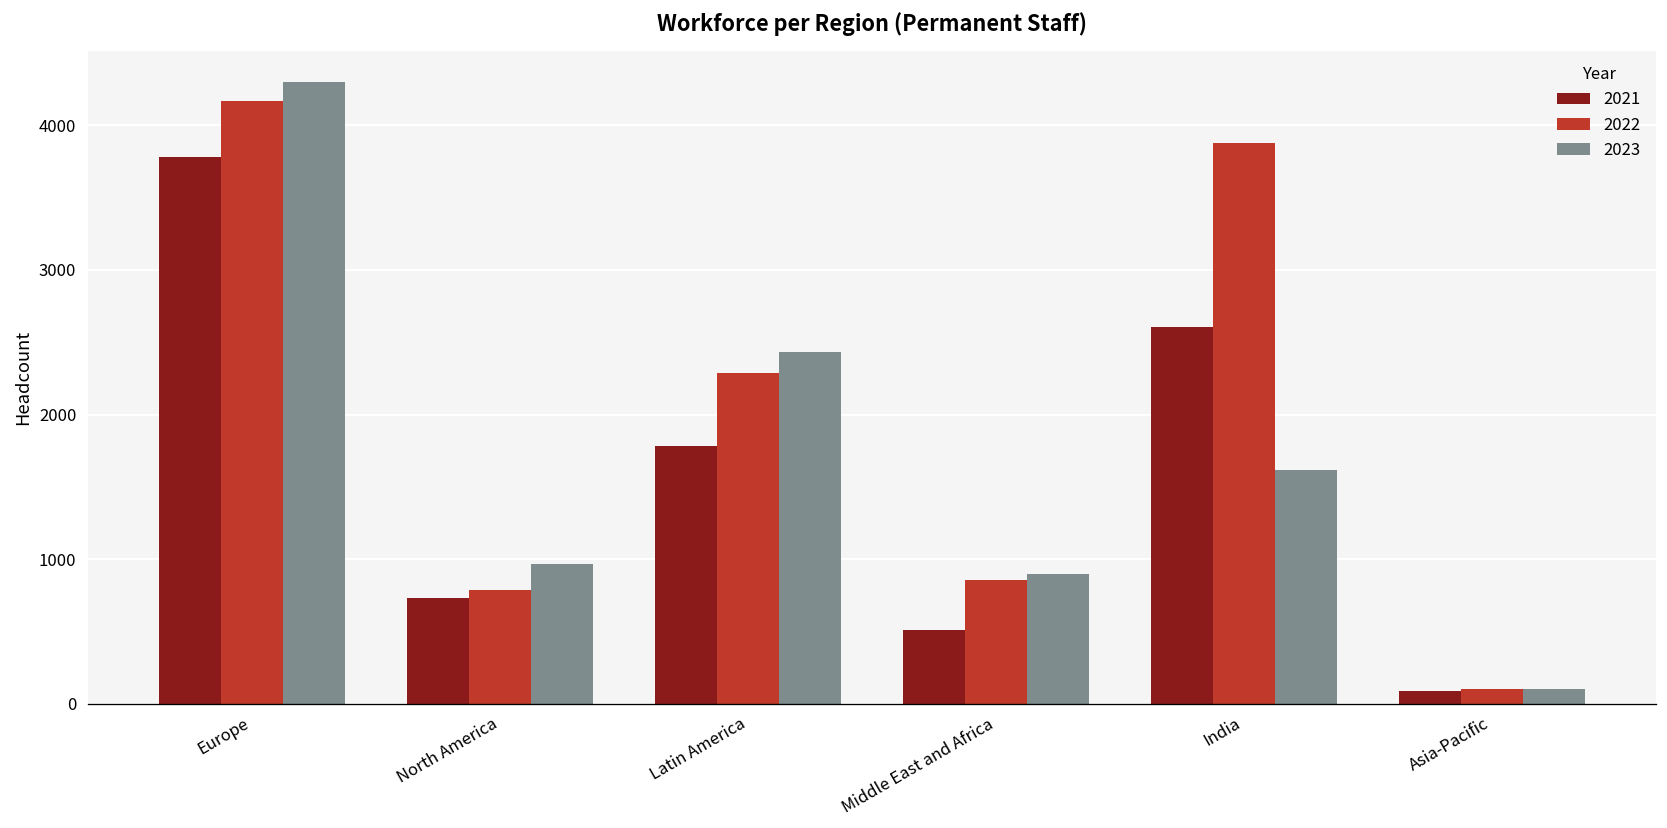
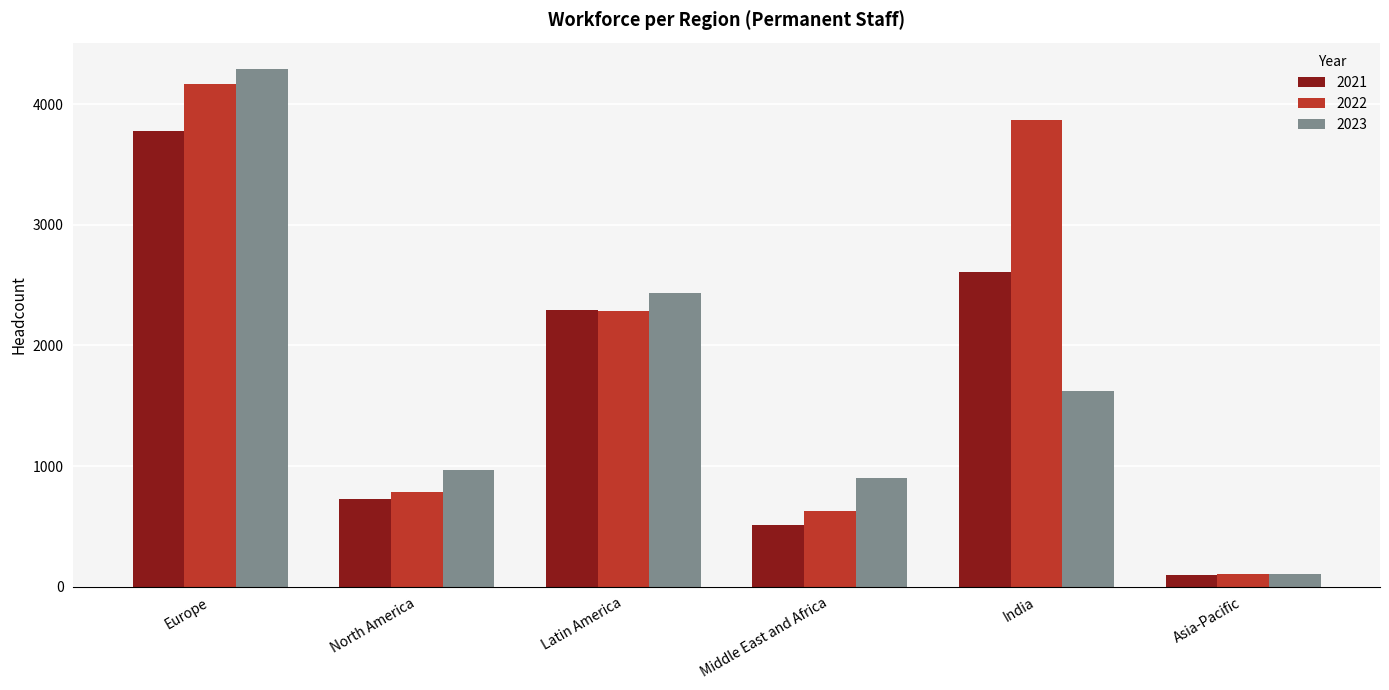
2021, Latin America: 1780 -> 2300
2022, Middle East and Africa: 860 -> 630
